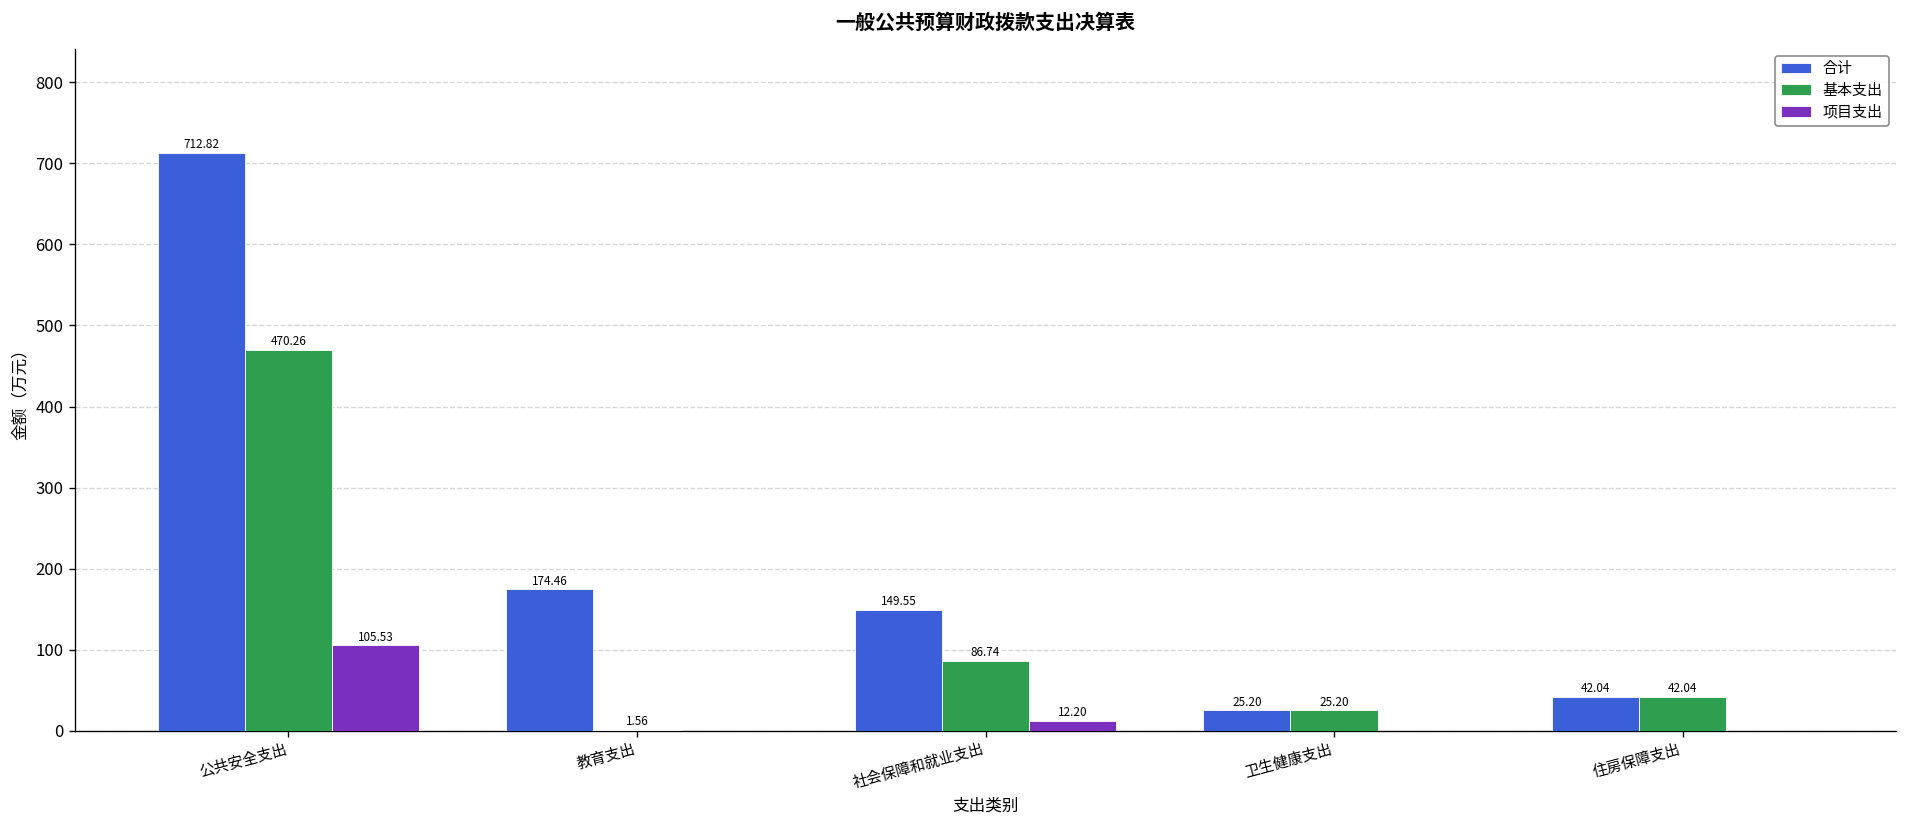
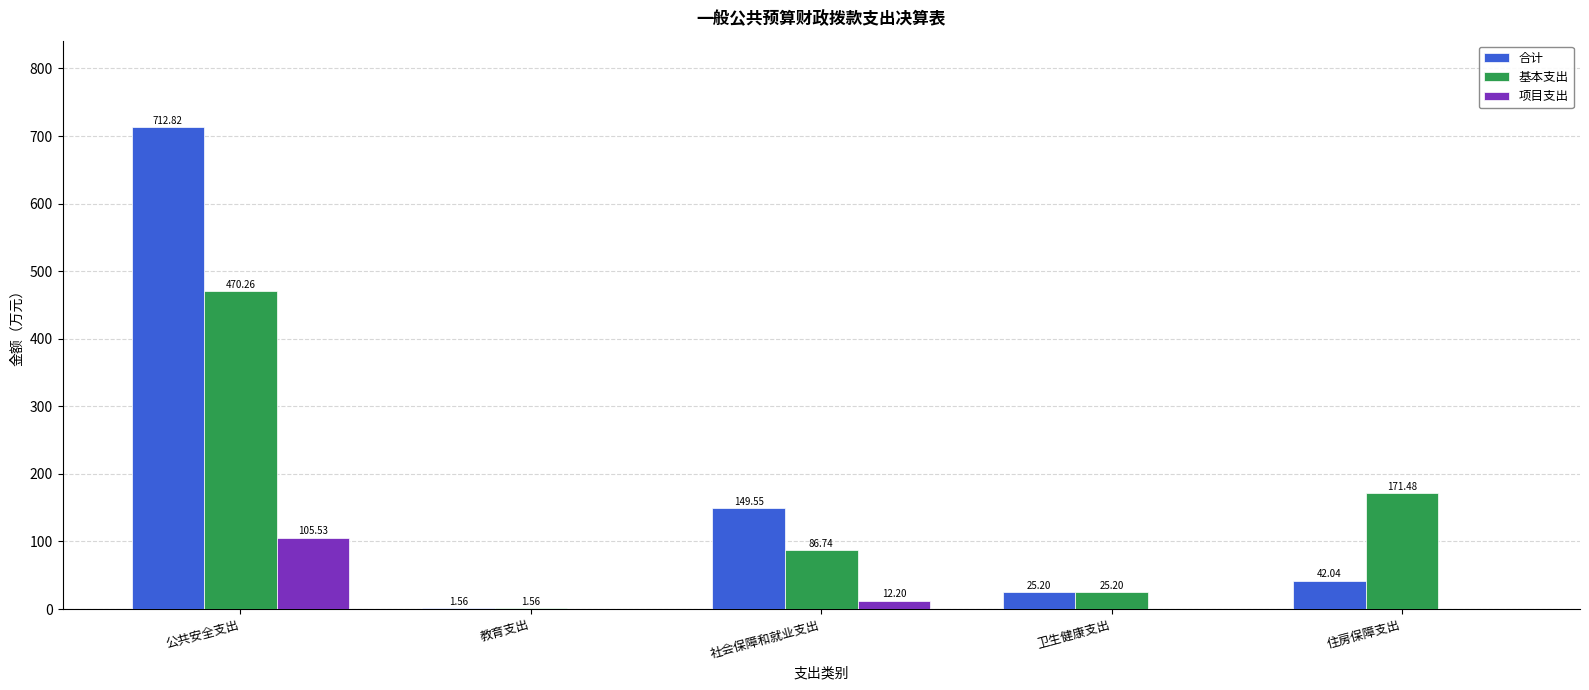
合计, 教育支出: 174.46 -> 1.56
基本支出, 住房保障支出: 42.04 -> 171.48
